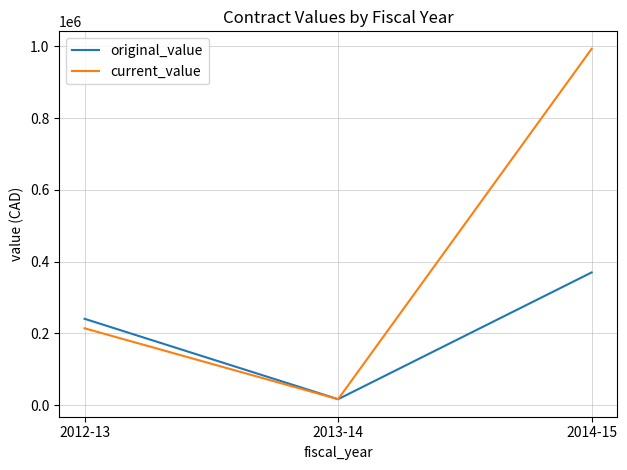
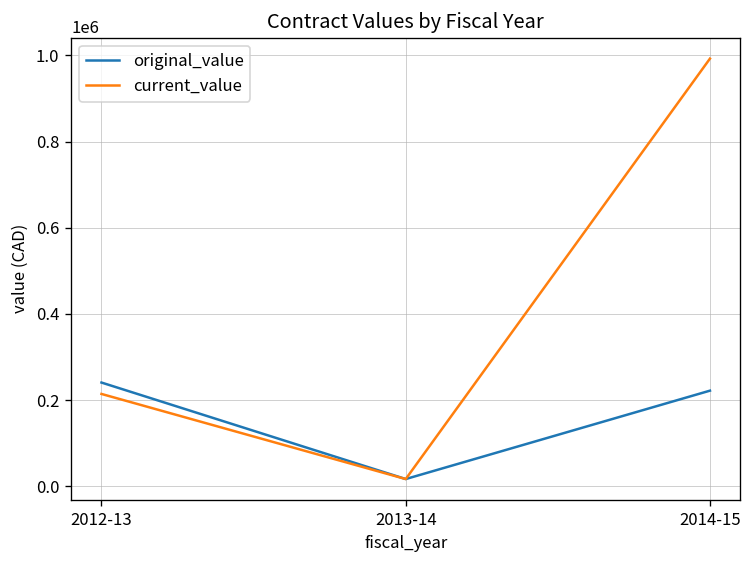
original_value, 2014-15: 370000 -> 220000
